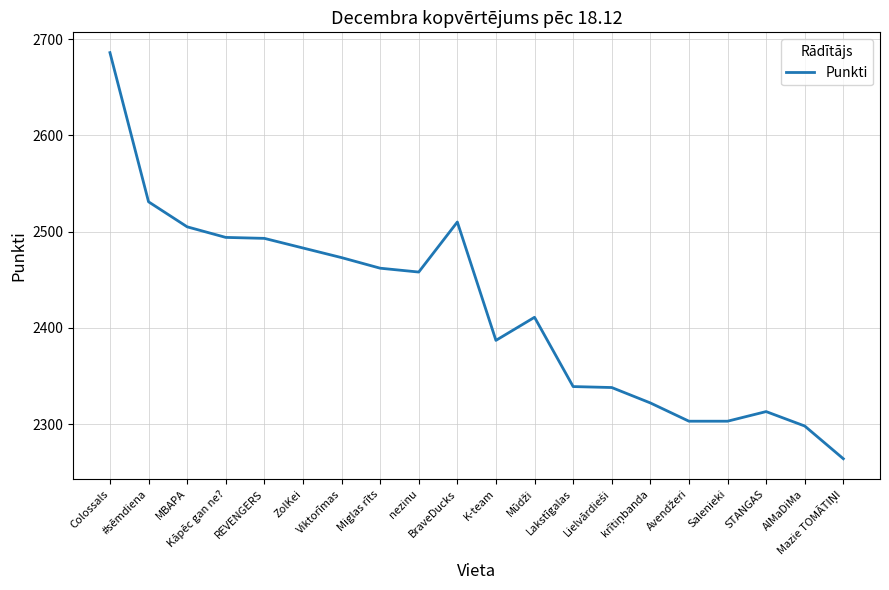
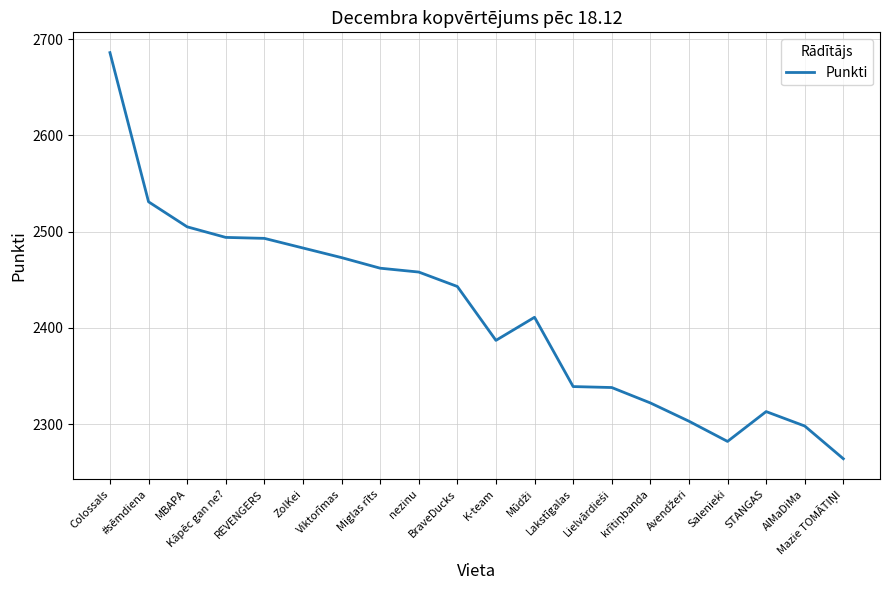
BraveDucks: 2510 -> 2440
Salenieki: 2300 -> 2280
